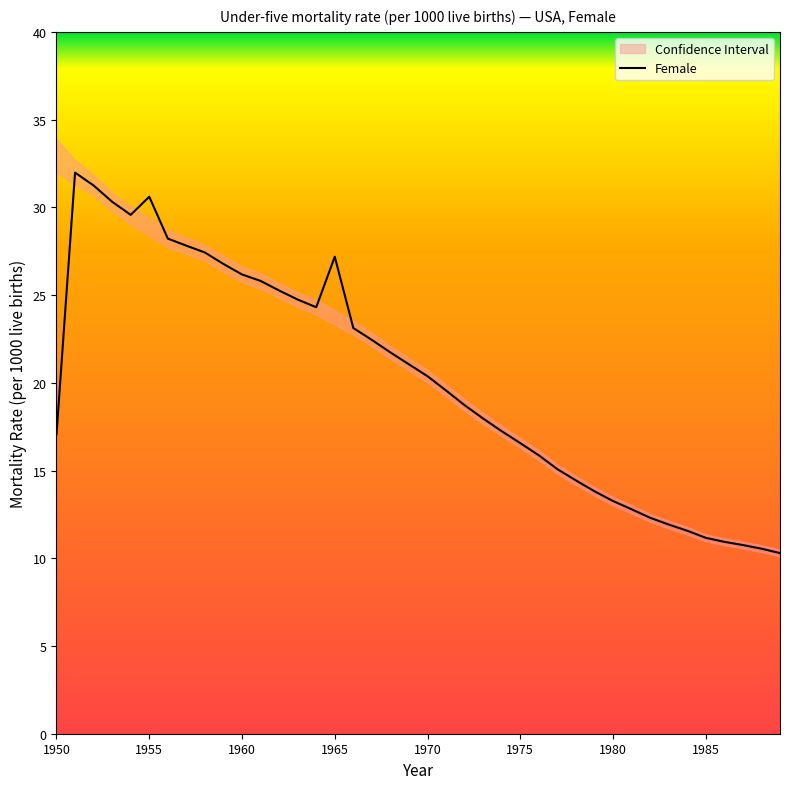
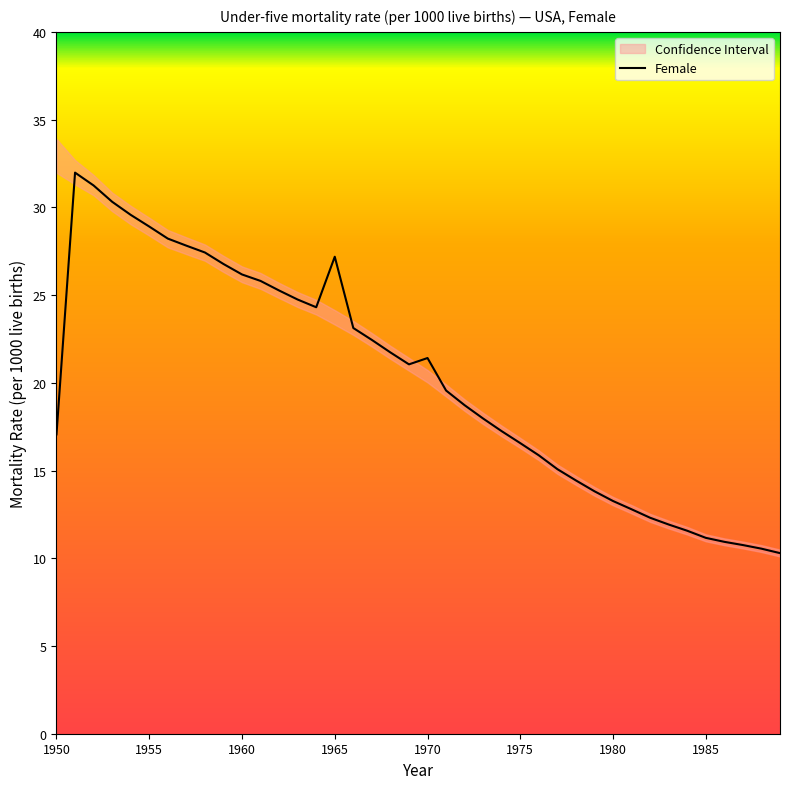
Female, 1955: 30.6 -> 28.9
Female, 1970: 20.4 -> 21.4
